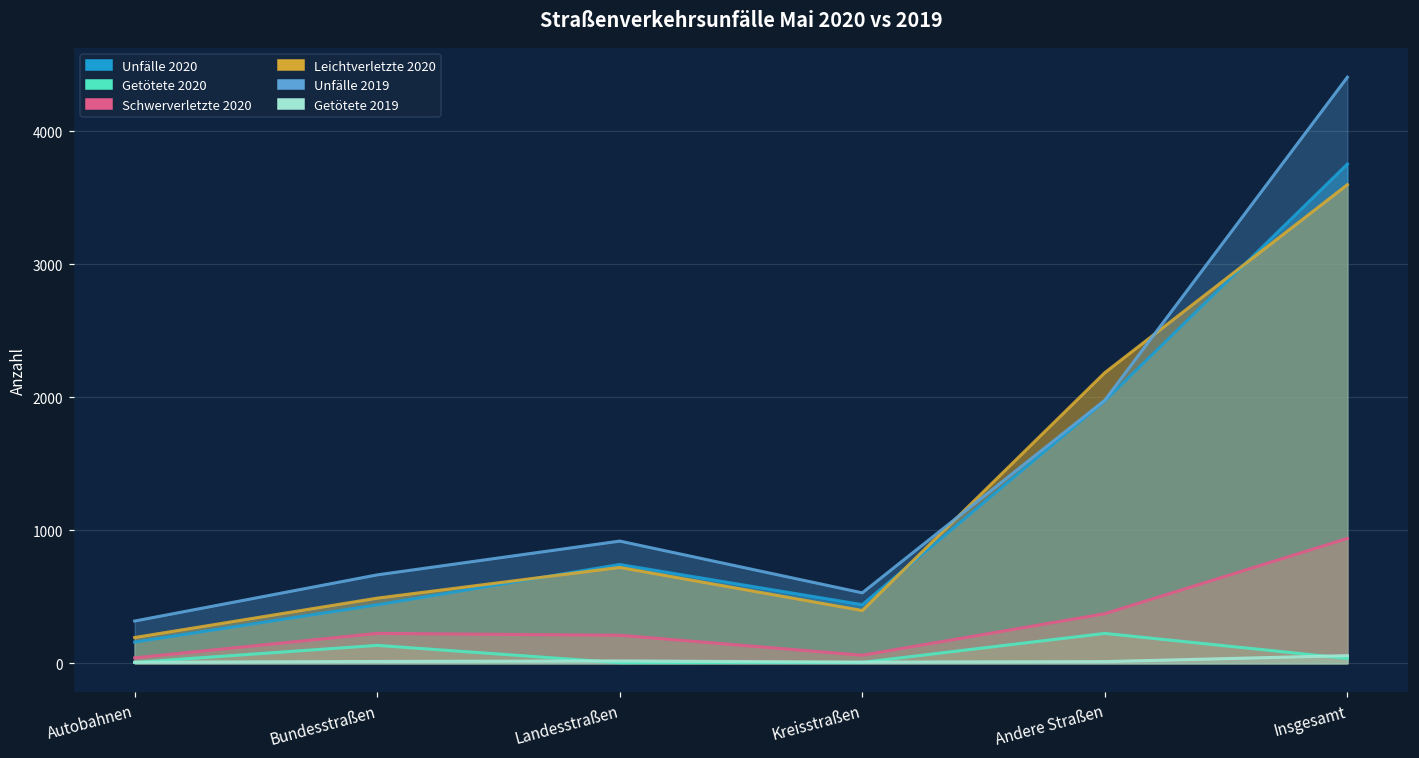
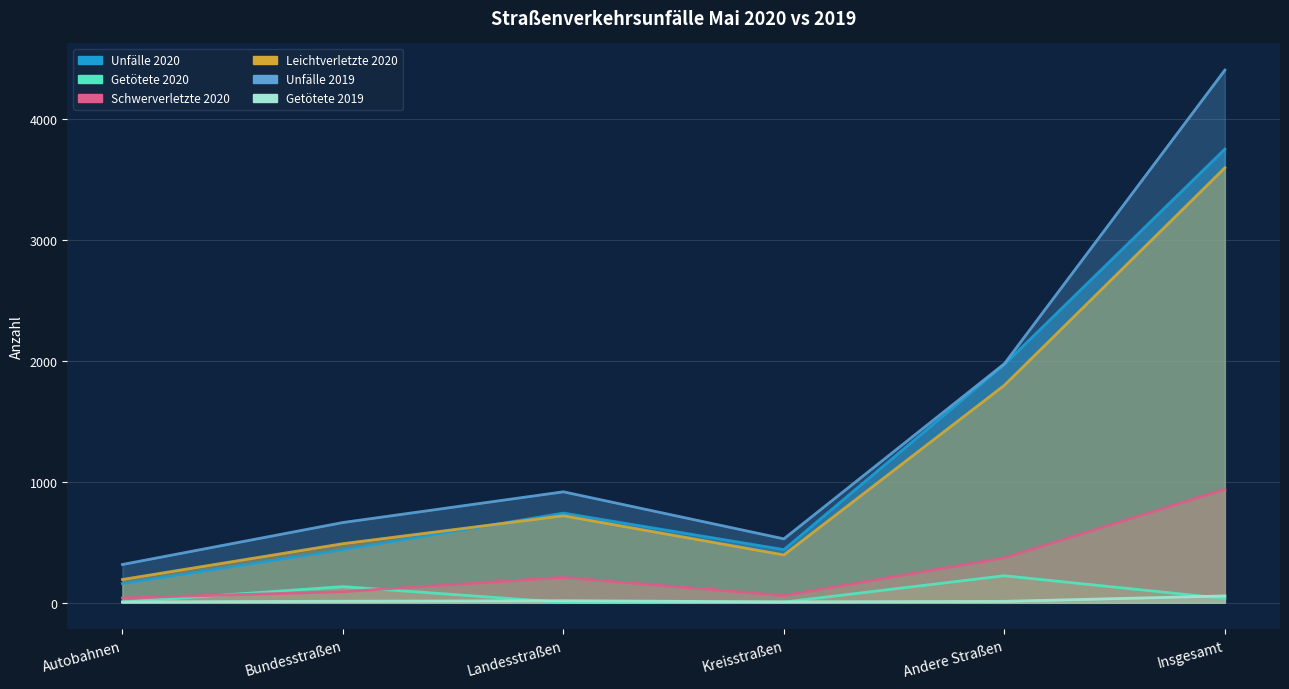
Schwerverletzte 2020, Bundesstraßen: 220 -> 90
Leichtverletzte 2020, Andere Straßen: 2180 -> 1800
